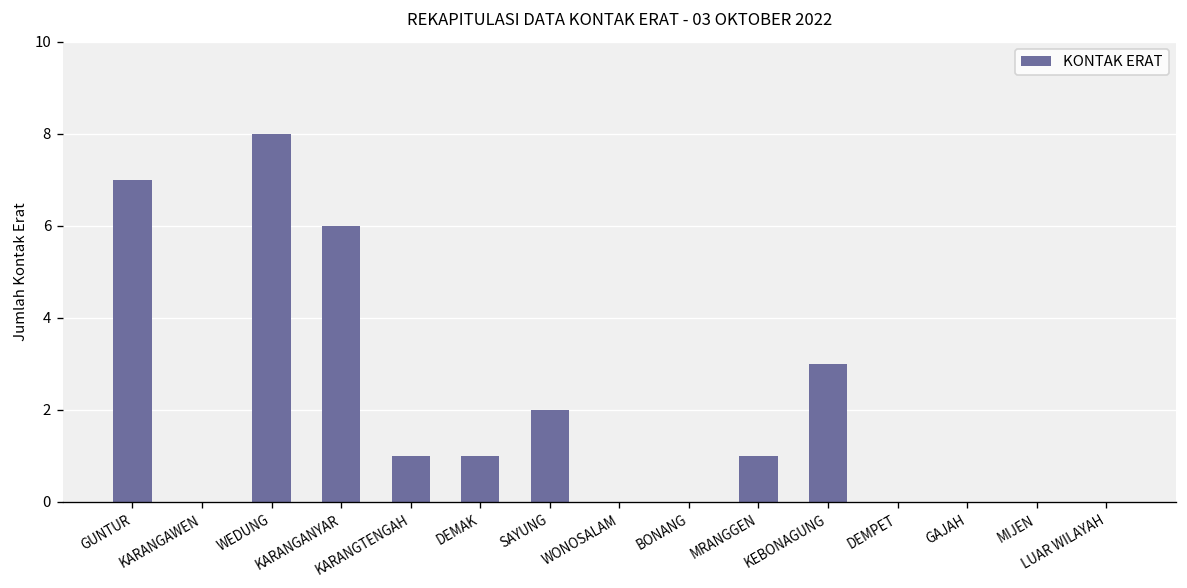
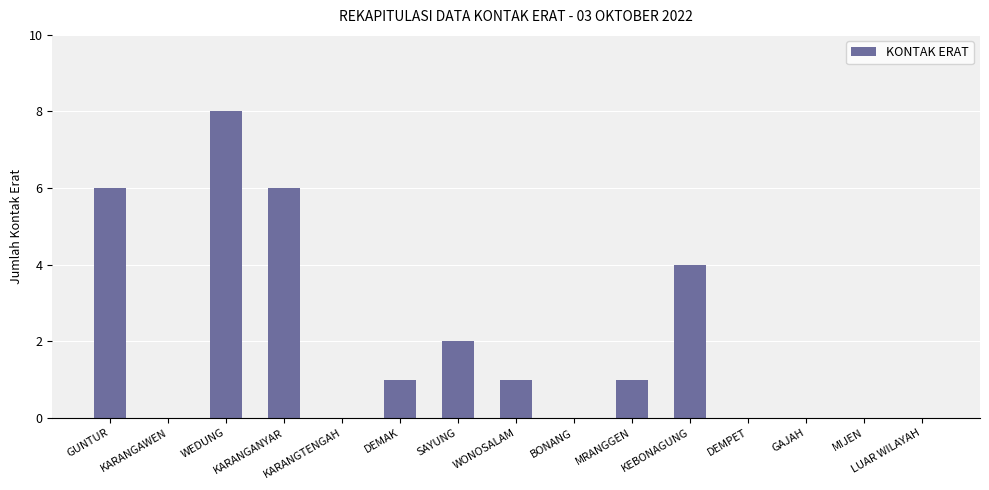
GUNTUR: 7 -> 6
KARANGTENGAH: 1 -> 0
WONOSALAM: 0 -> 1
KEBONAGUNG: 3 -> 4
